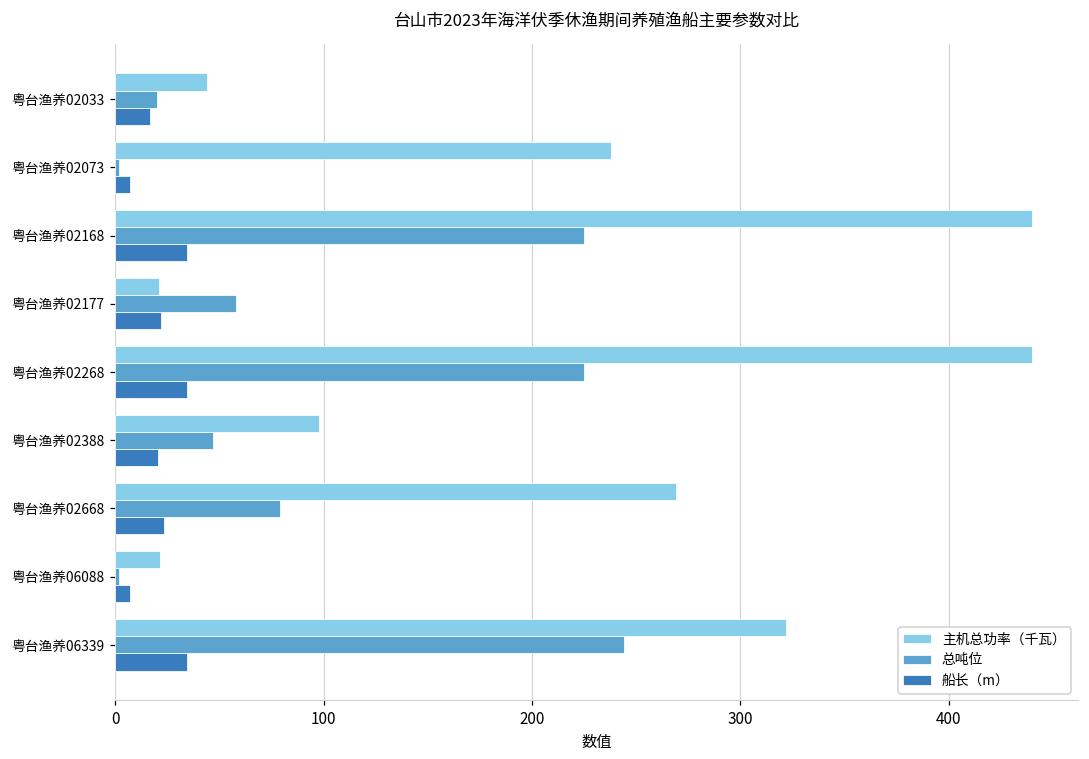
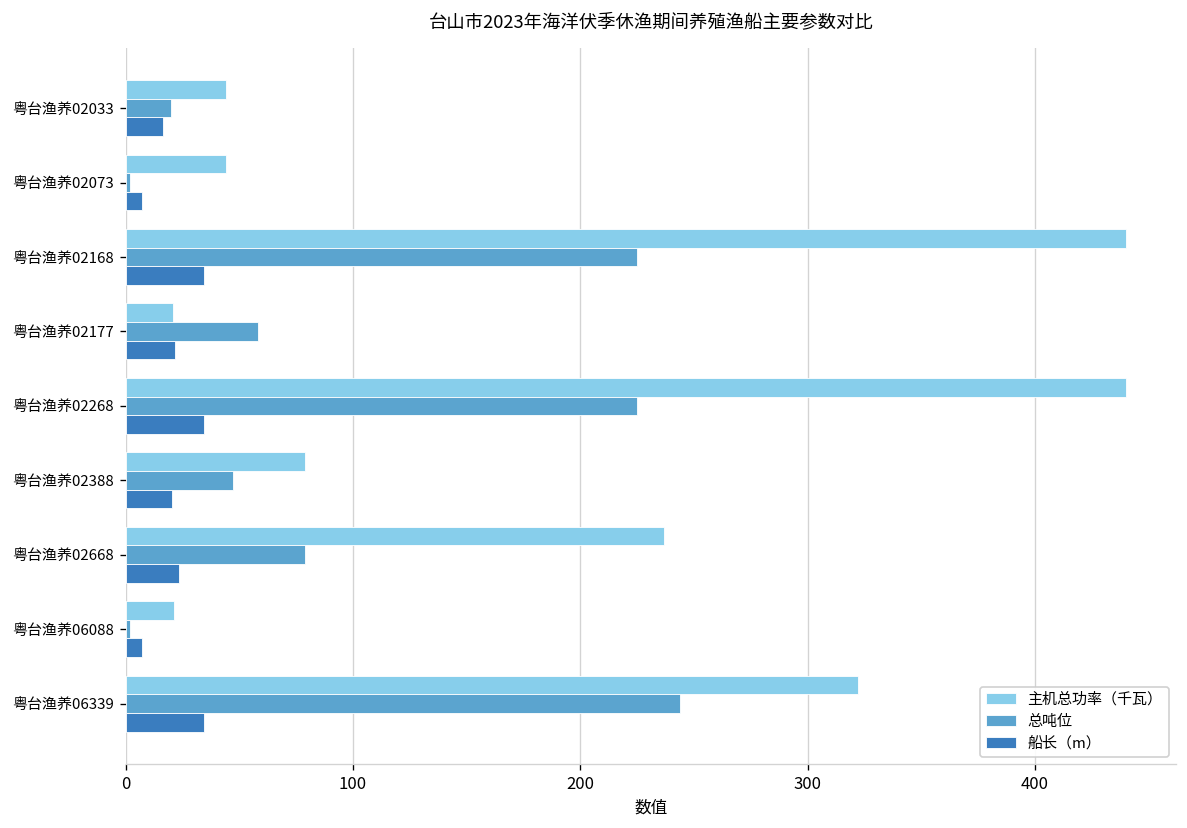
主机总功率（千瓦）, 粤台渔养02073: 238 -> 44
主机总功率（千瓦）, 粤台渔养02388: 98 -> 79
主机总功率（千瓦）, 粤台渔养02668: 269 -> 237
